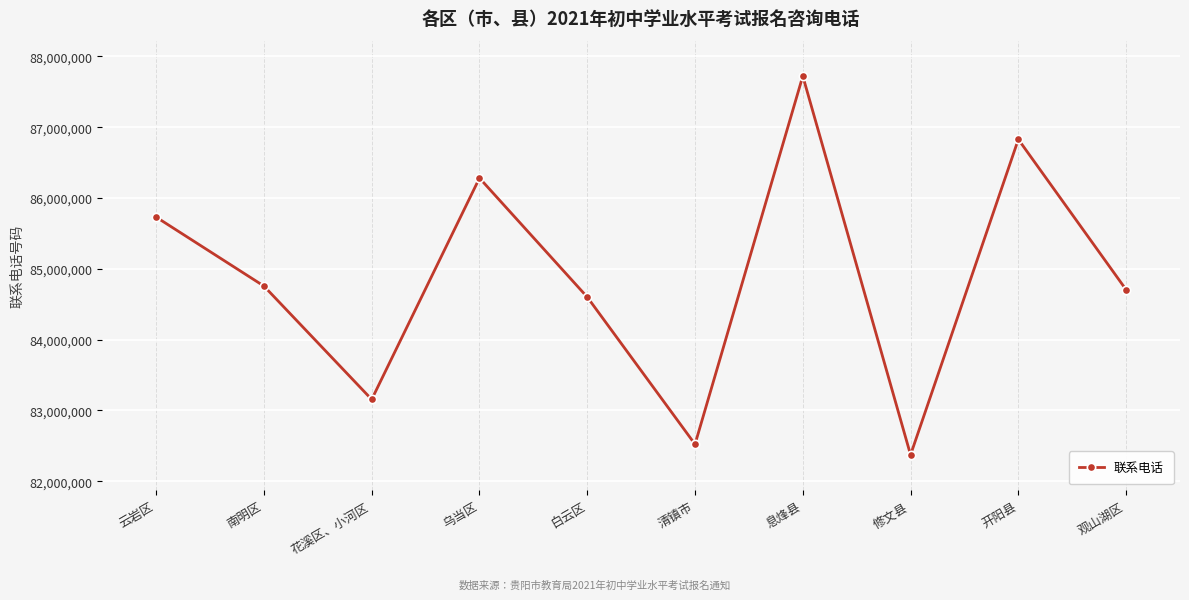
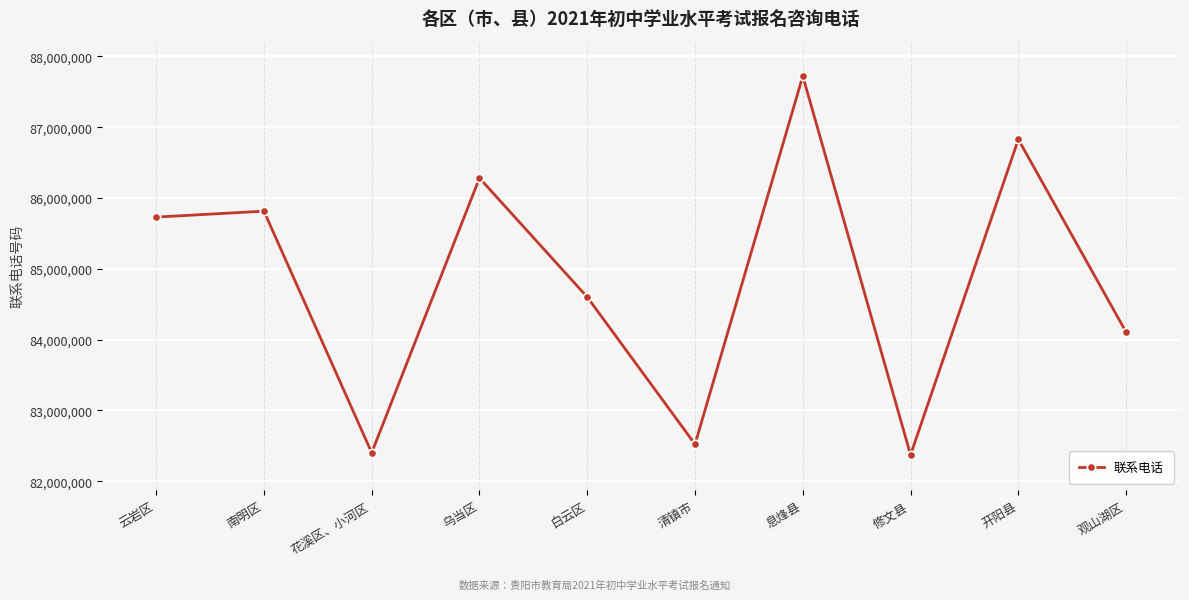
南明区: 84,800,000 -> 85,800,000
花溪区、小河区: 83,200,000 -> 82,400,000
观山湖区: 84,700,000 -> 84,100,000
